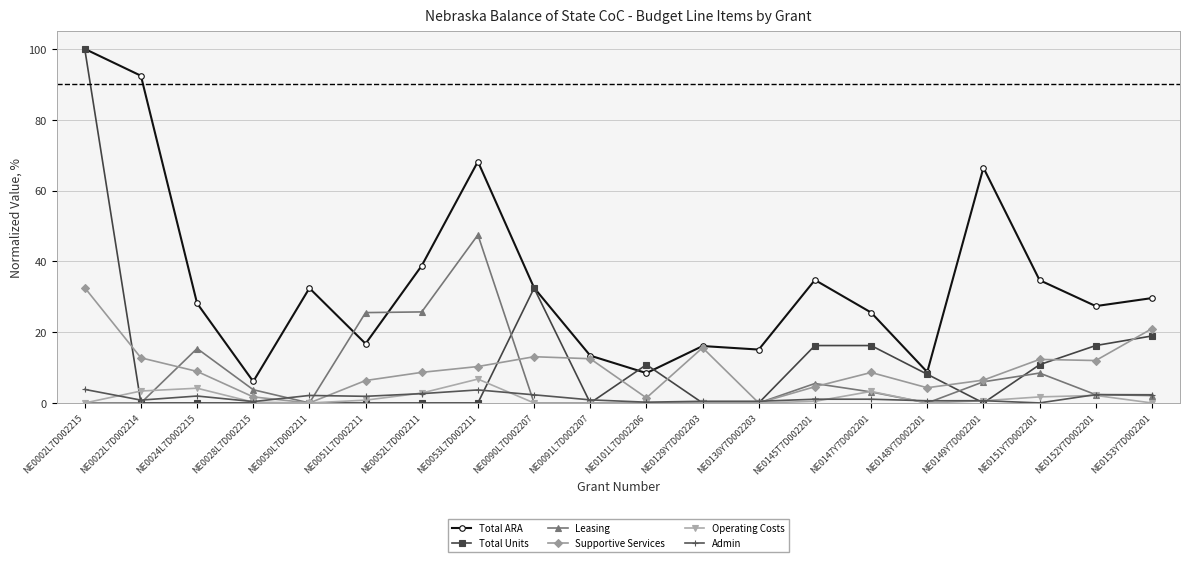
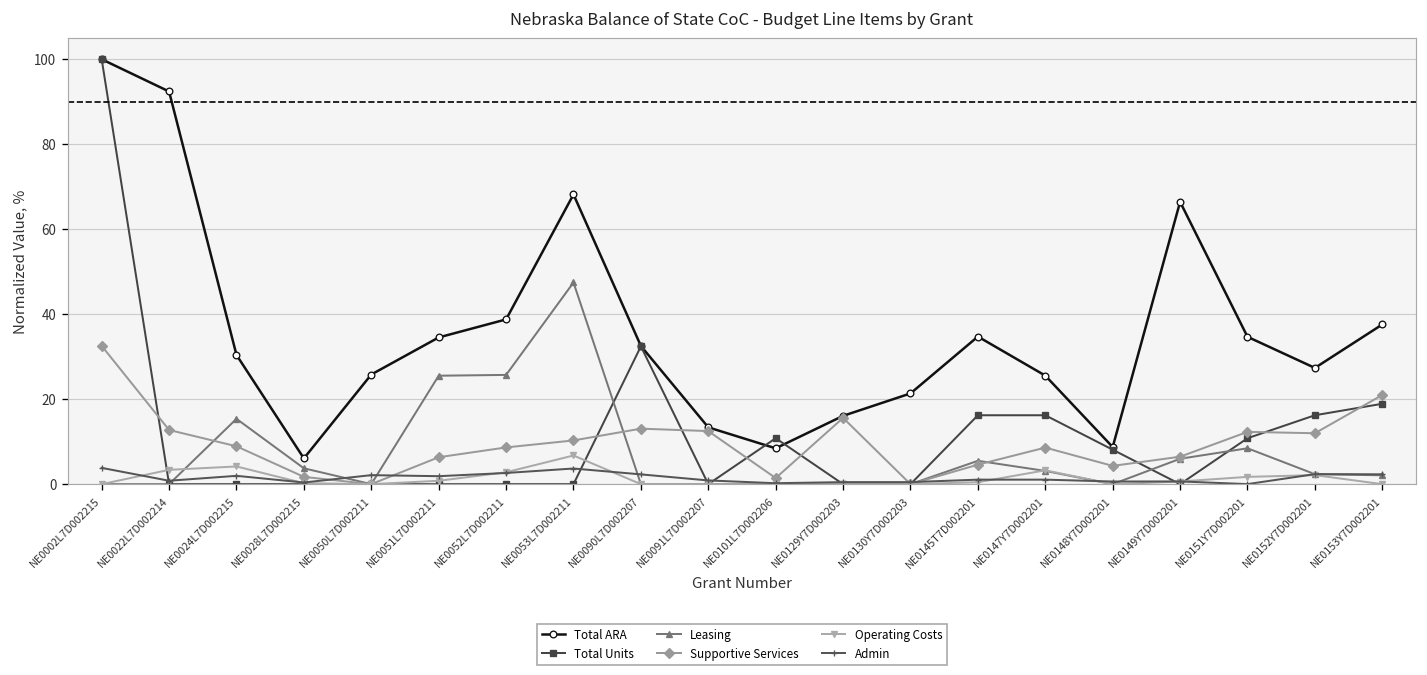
Total ARA, NE0024L7D002215: 28 -> 30
Total ARA, NE0050L7D002211: 32 -> 26
Total ARA, NE0051L7D002211: 17 -> 35
Total ARA, NE0130Y7D002203: 15 -> 21
Total ARA, NE0153Y7D002201: 30 -> 38
